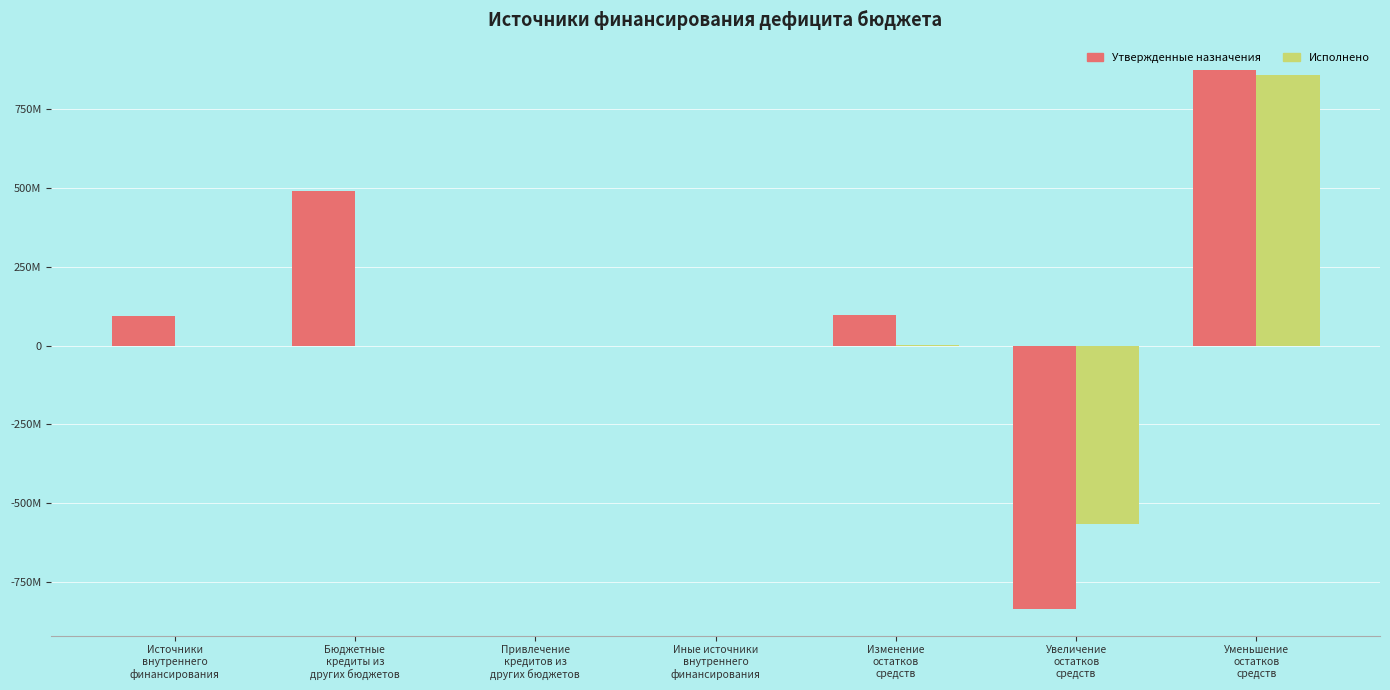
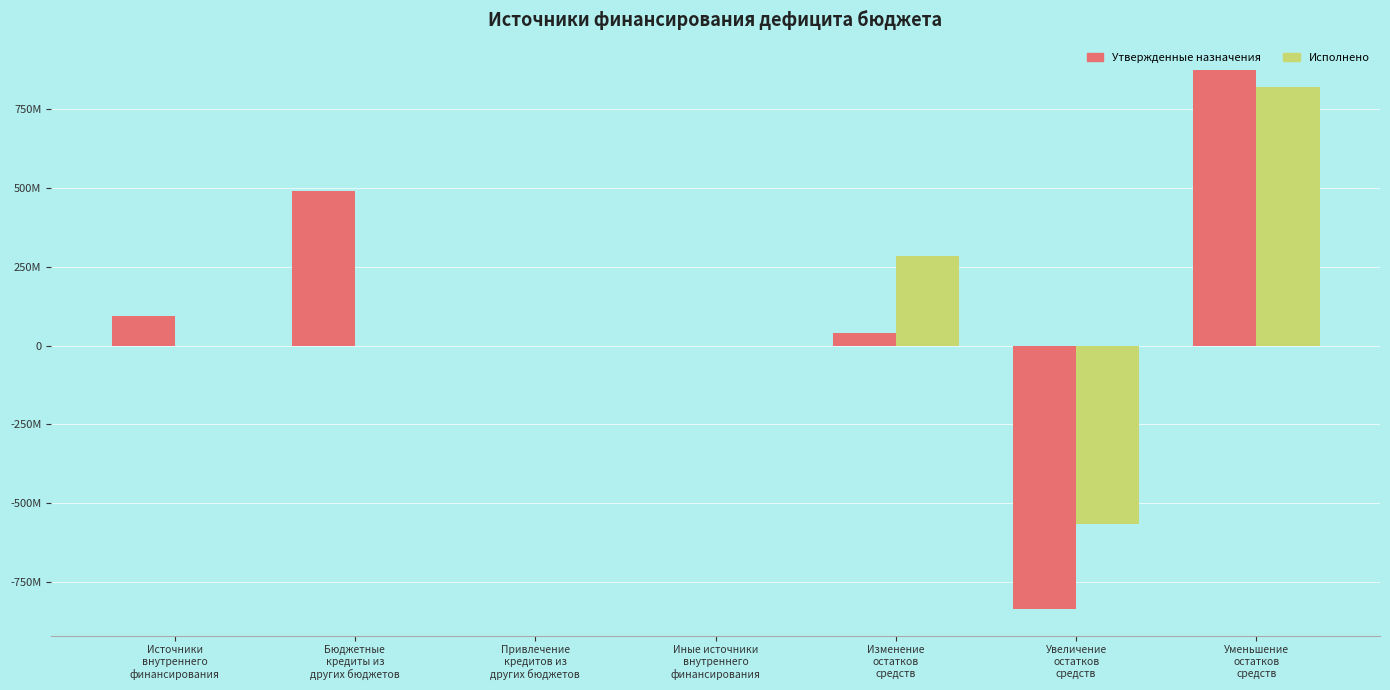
Утвержденные назначения, Изменение остатков средств: 100000000 -> 40000000
Исполнено, Изменение остатков средств: 0 -> 280000000
Исполнено, Уменьшение остатков средств: 860000000 -> 820000000
